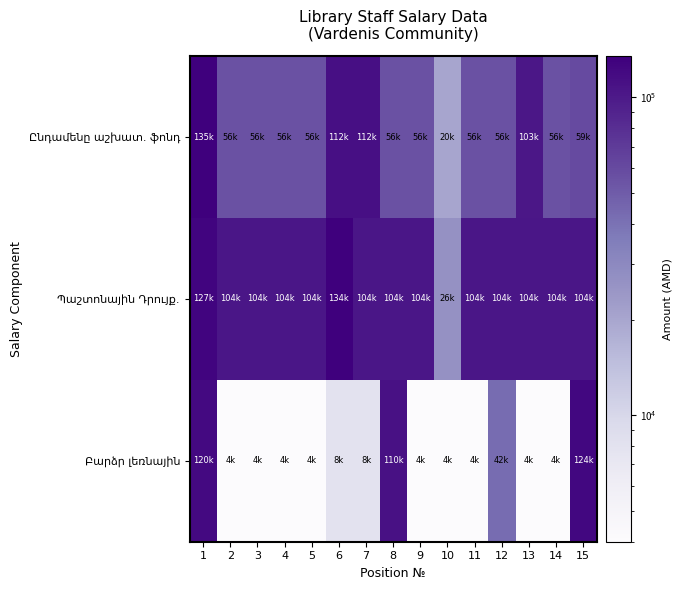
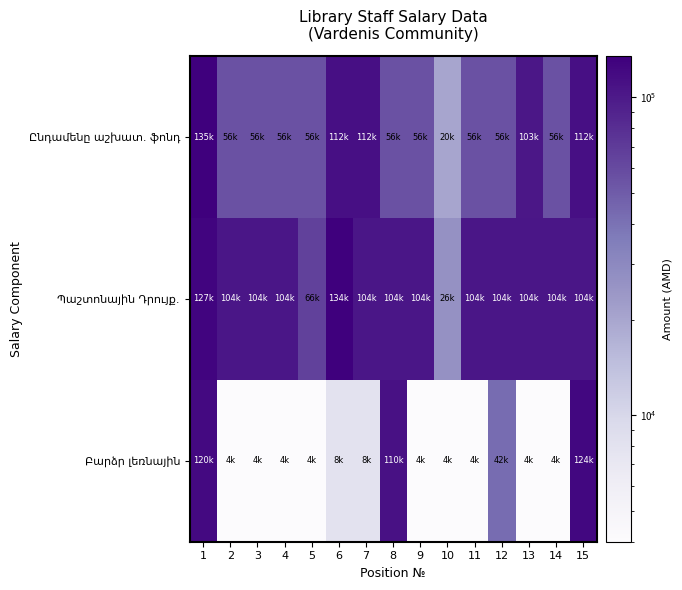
Ընդամենը աշխատ. ֆոնդ, 15: 59k -> 112k
Պաշտոնային Դրույք., 5: 104k -> 66k
